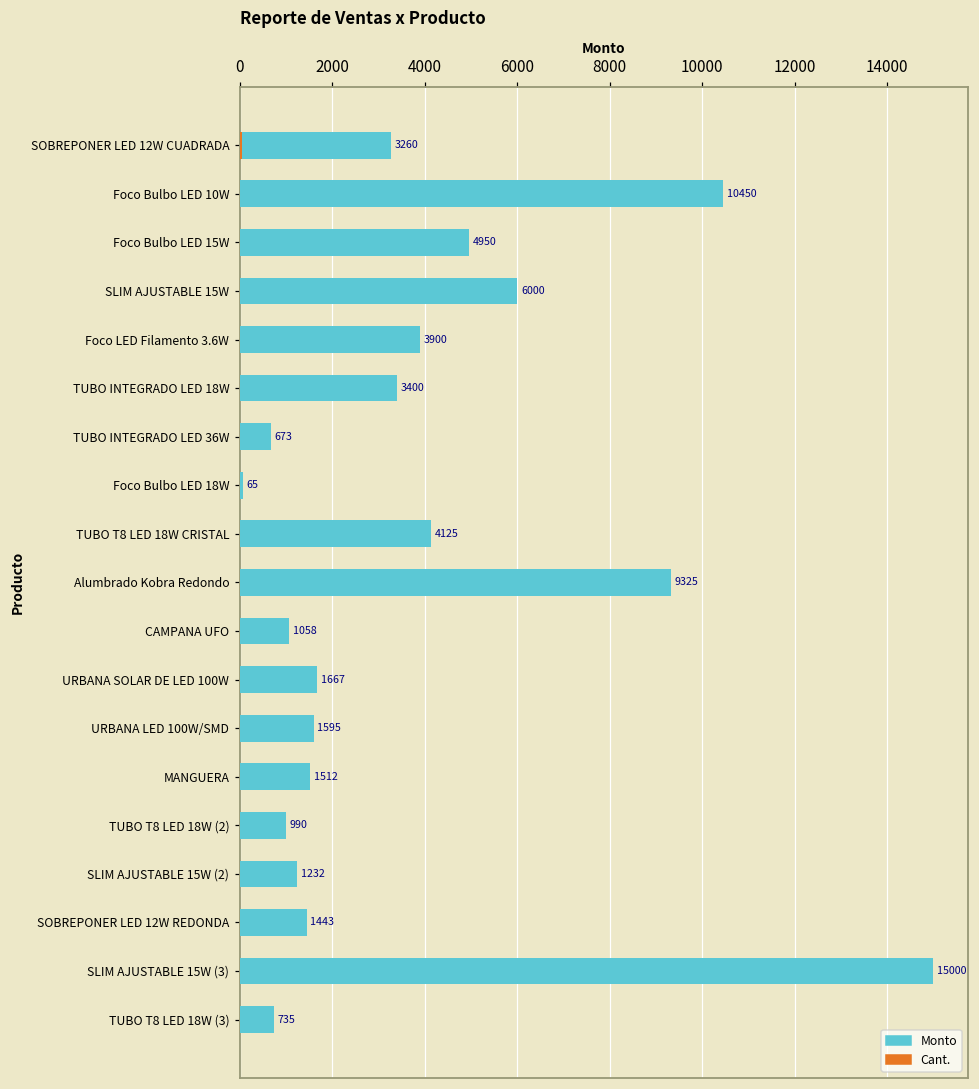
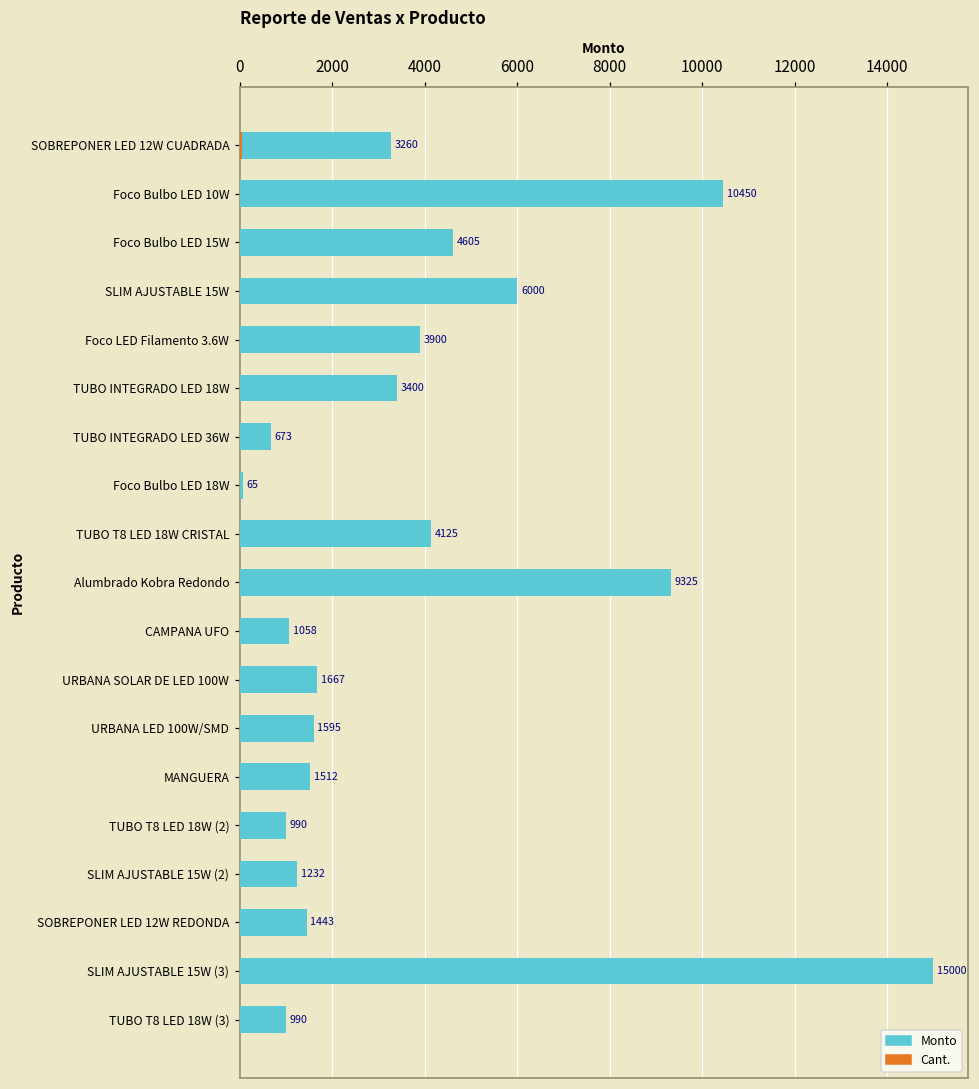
Monto, Foco Bulbo LED 15W: 4950 -> 4605
Monto, TUBO T8 LED 18W (3): 735 -> 990
